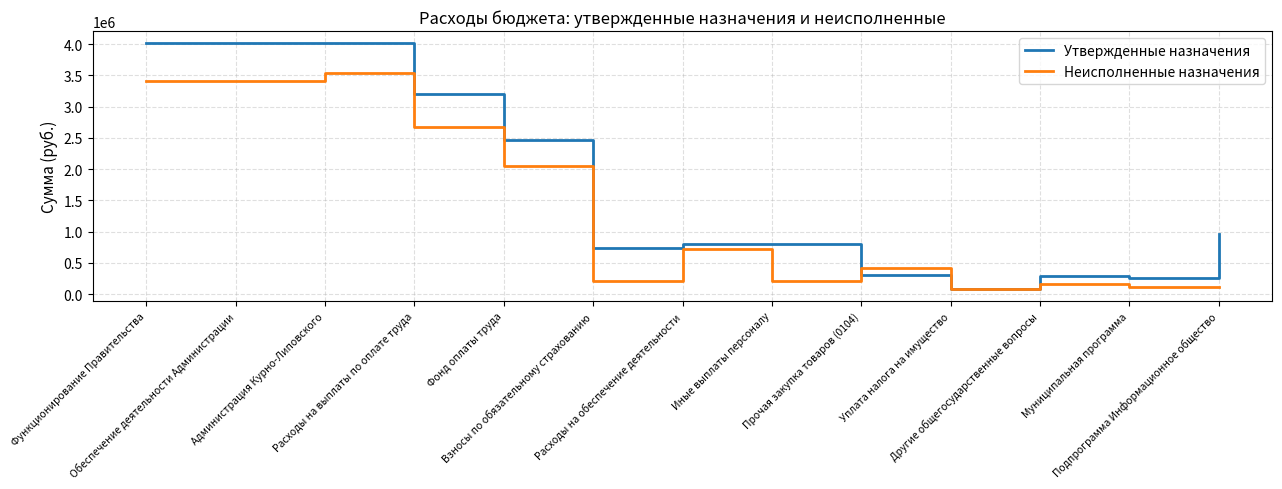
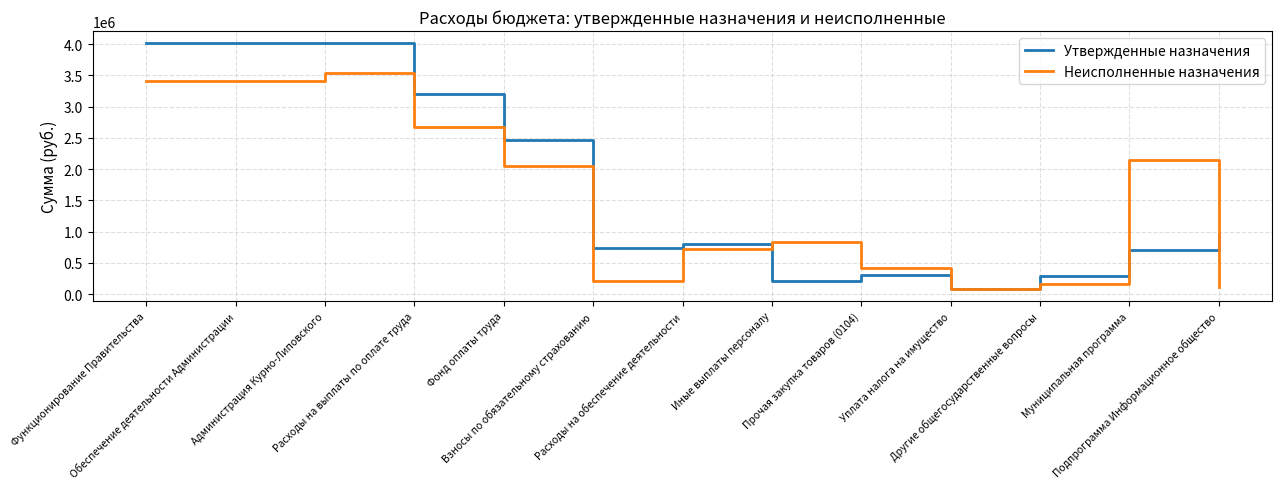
Утвержденные назначения, Иные выплаты персоналу: 800000 -> 200000
Неисполненные назначения, Иные выплаты персоналу: 200000 -> 800000
Утвержденные назначения, Муниципальная программа: 300000 -> 700000
Неисполненные назначения, Муниципальная программа: 100000 -> 2100000
